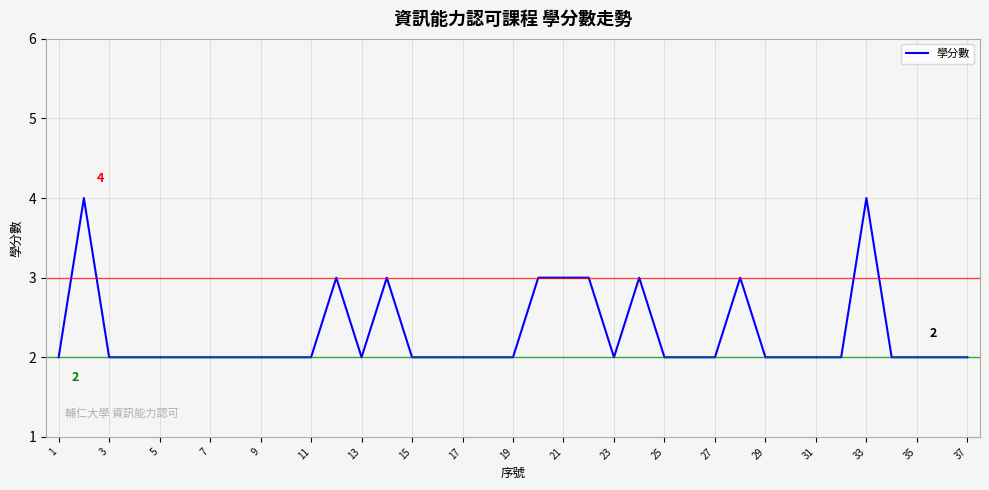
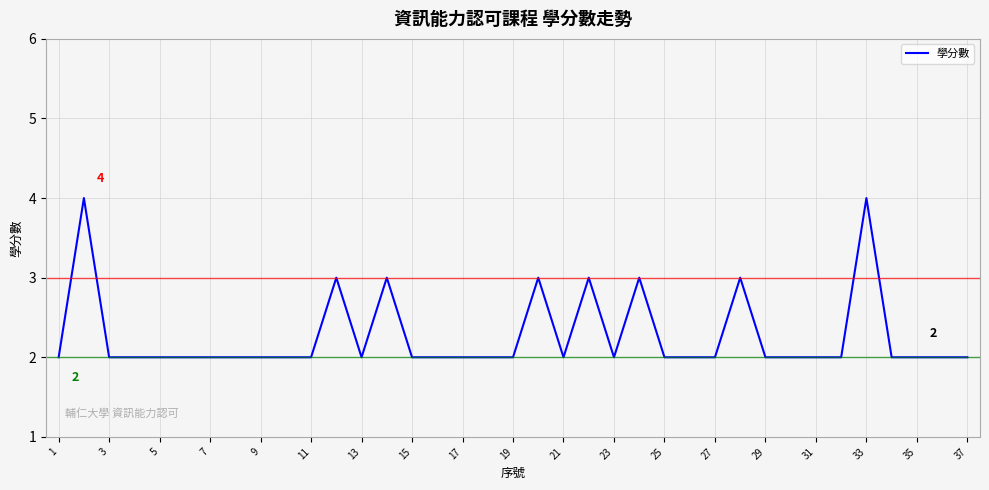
21: 3 -> 2
